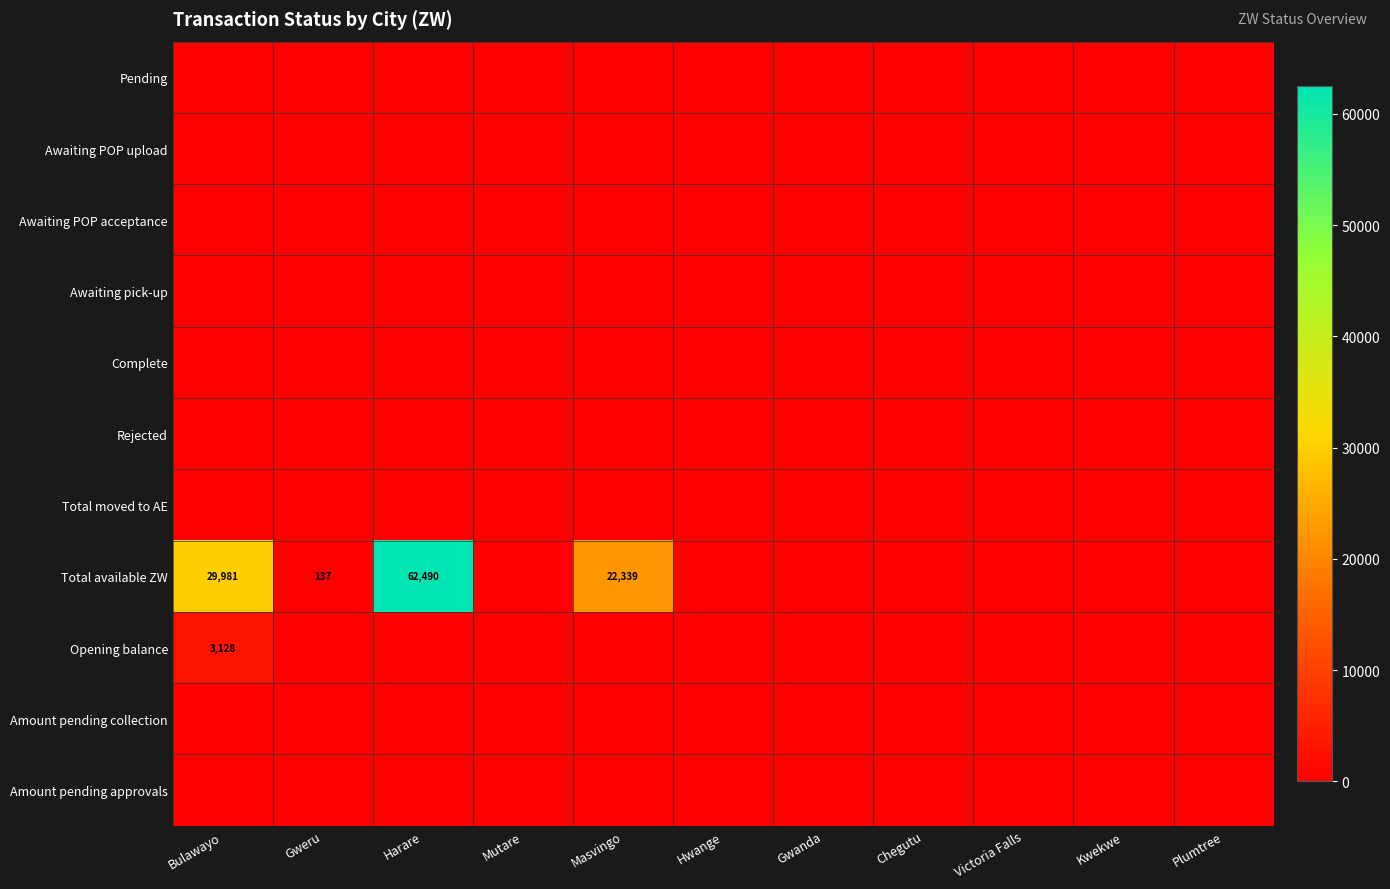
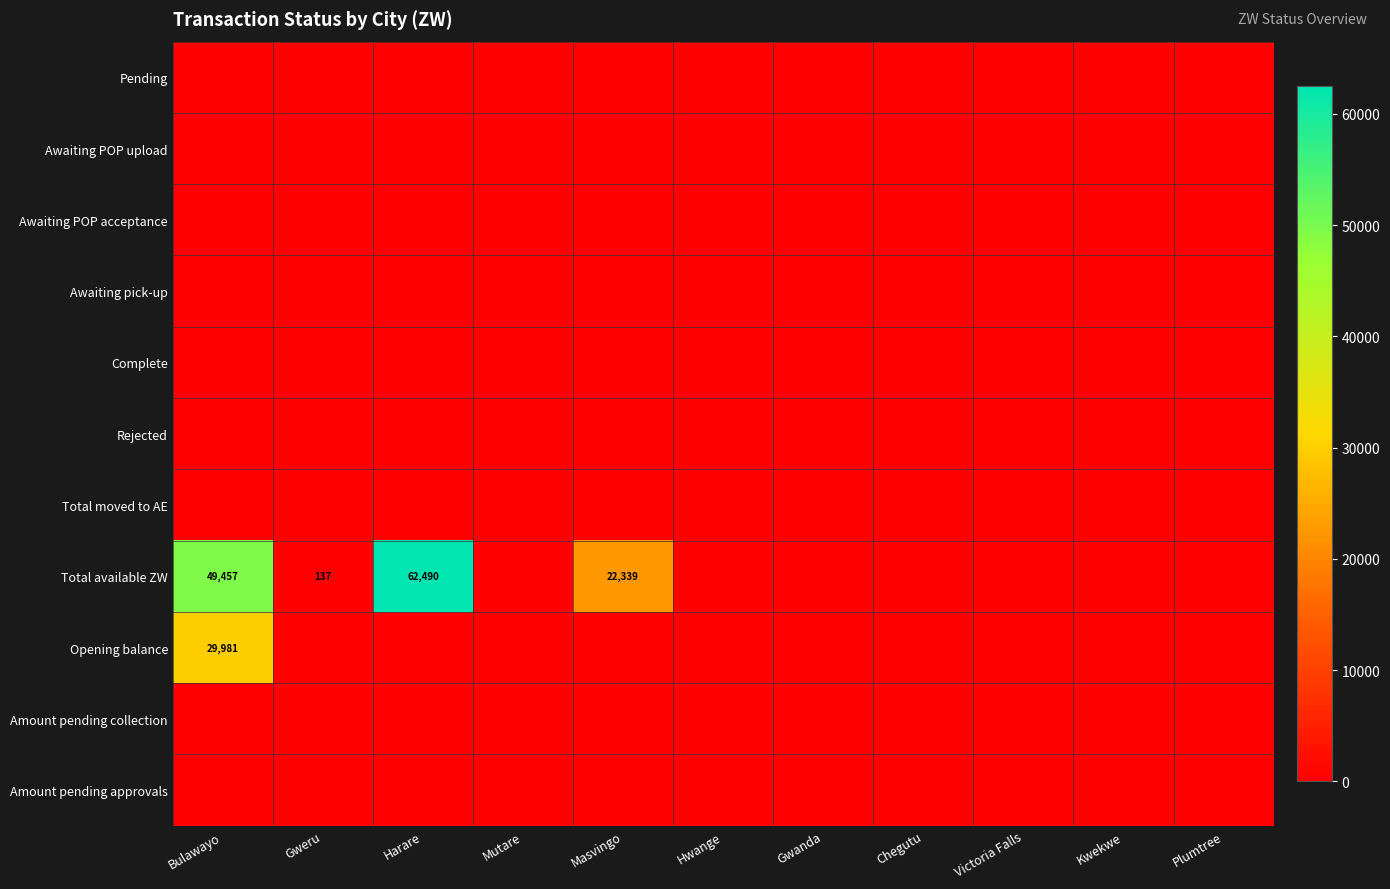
Total available ZW, Bulawayo: 29,981 -> 49,457
Opening balance, Bulawayo: 3,128 -> 29,981
